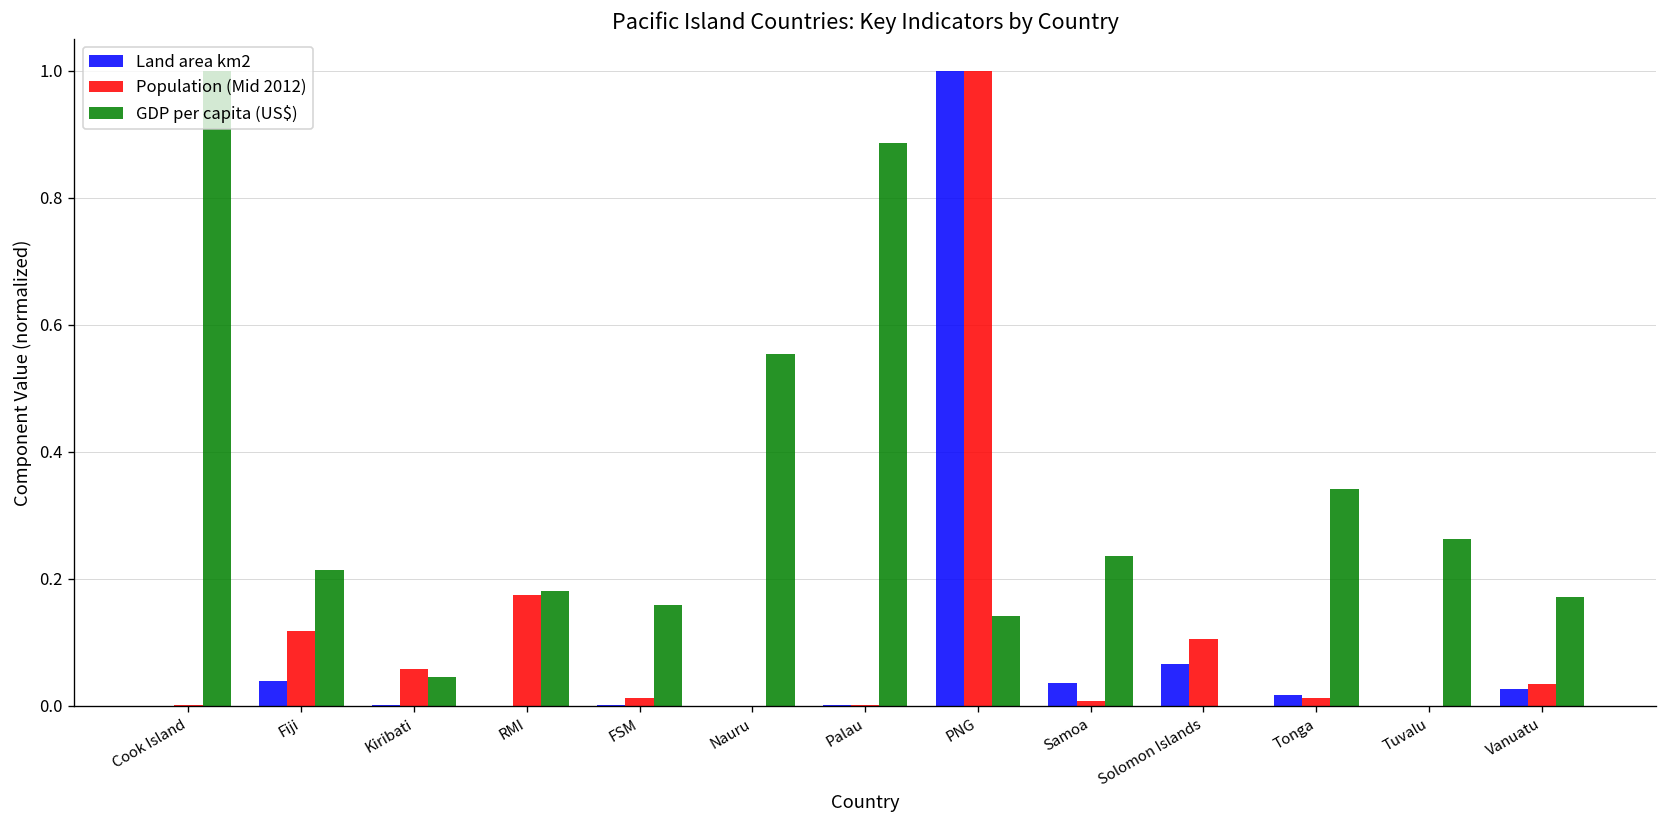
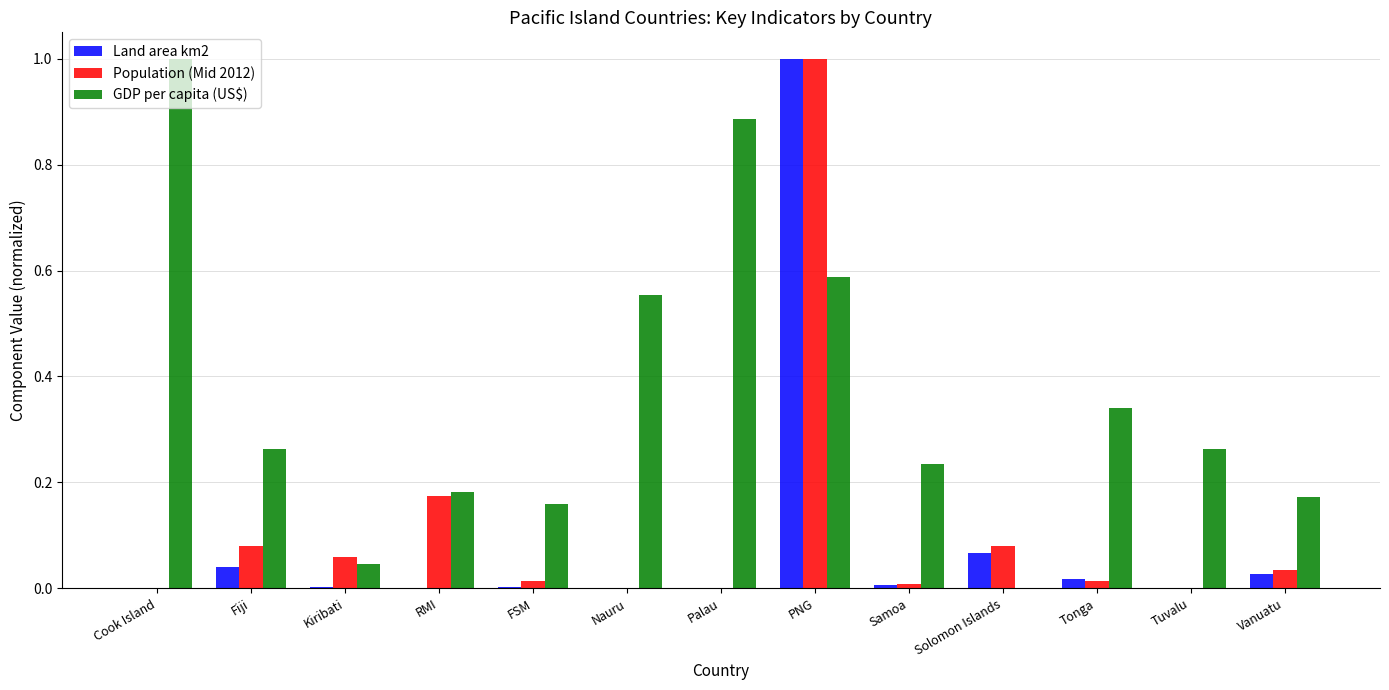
Population (Mid 2012), Fiji: 0.12 -> 0.08
GDP per capita (US$), Fiji: 0.21 -> 0.26
GDP per capita (US$), PNG: 0.14 -> 0.59
Land area km2, Samoa: 0.04 -> 0.01
Population (Mid 2012), Solomon Islands: 0.11 -> 0.08
